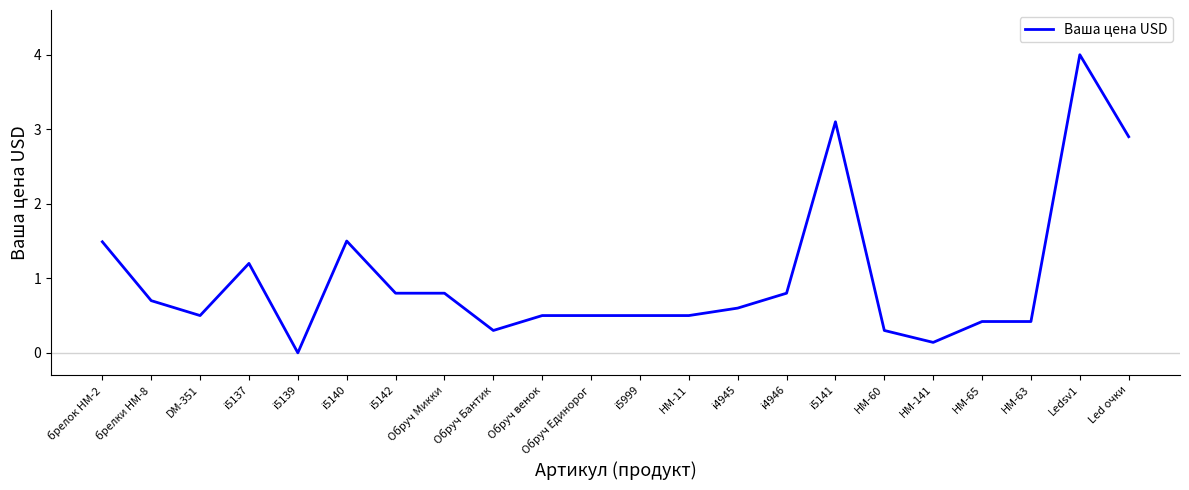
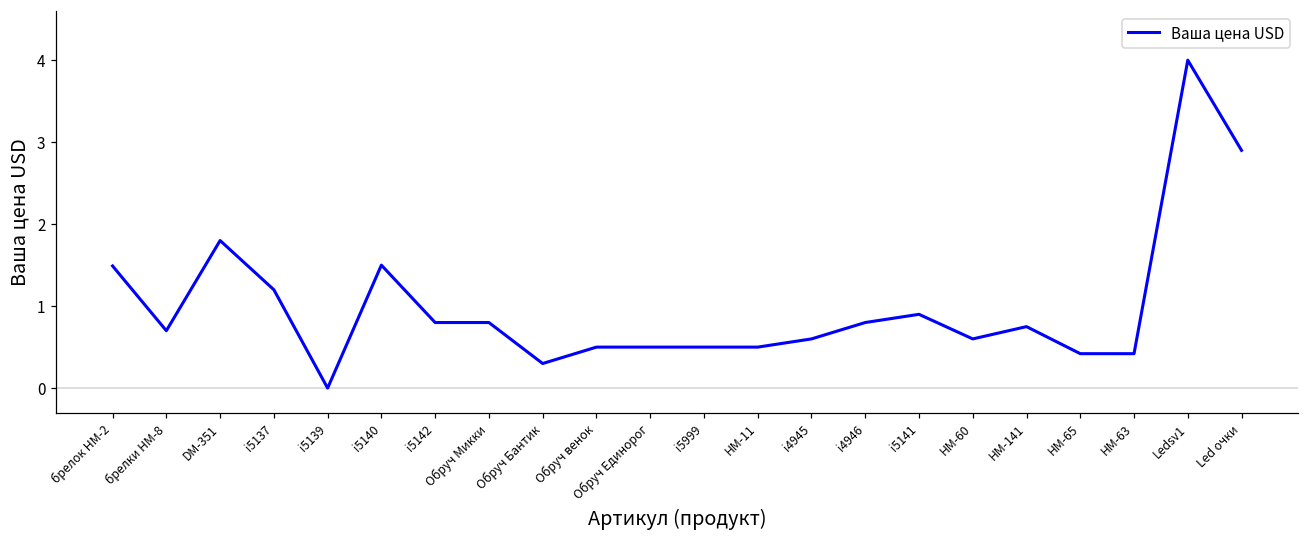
DM-351: 0.5 -> 1.8
i5141: 3.1 -> 0.9
НМ-60: 0.3 -> 0.6
НМ-141: 0.1 -> 0.8
